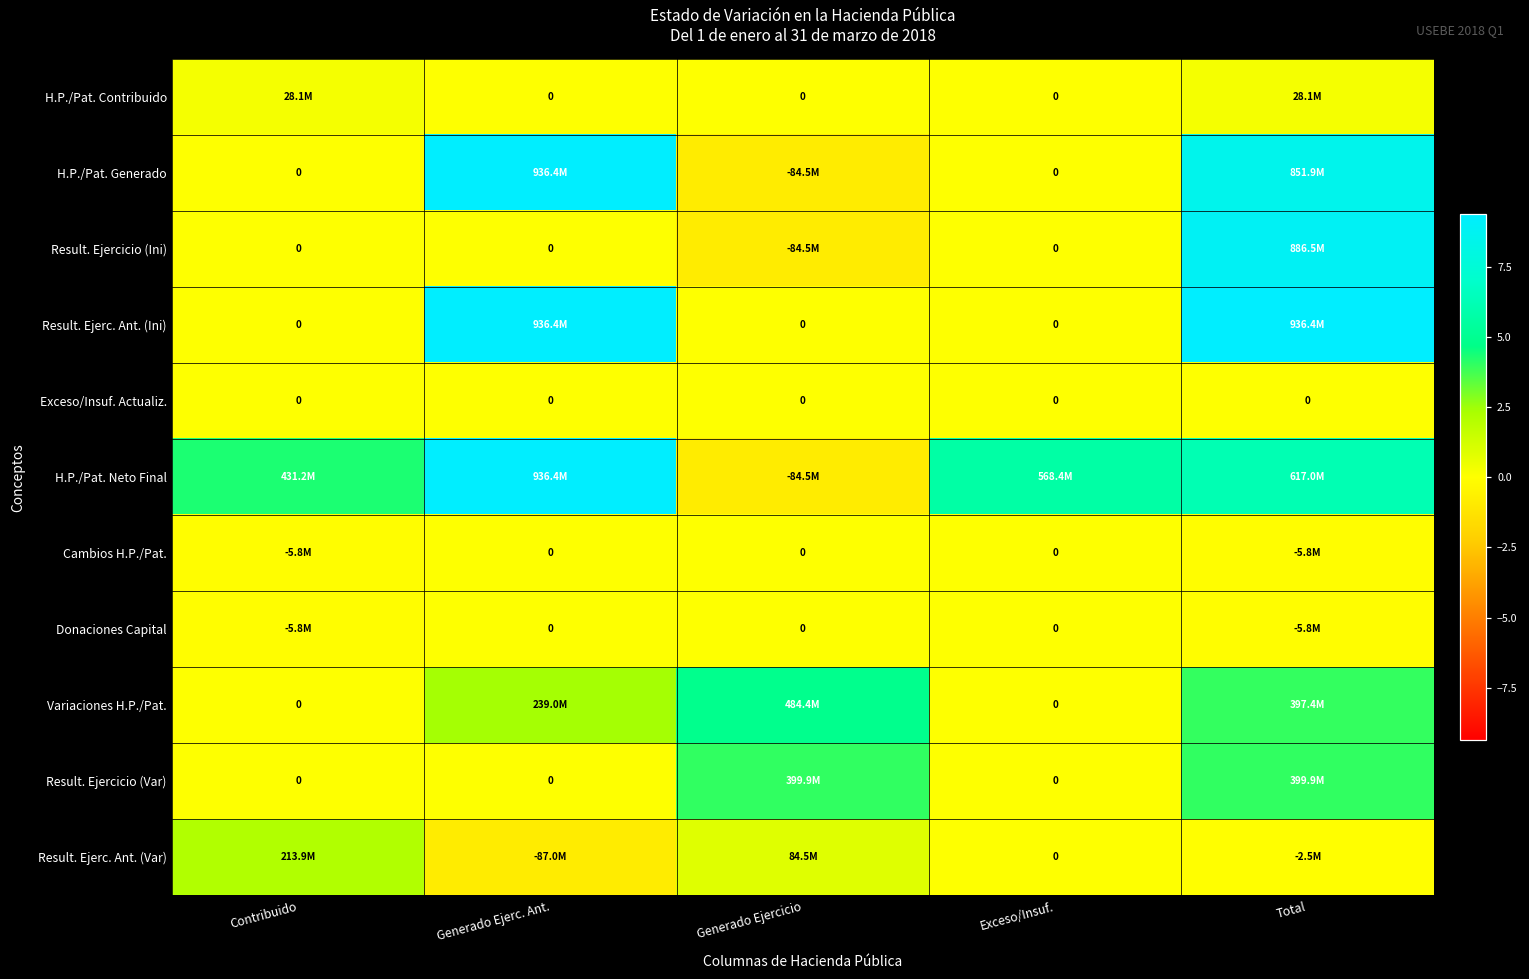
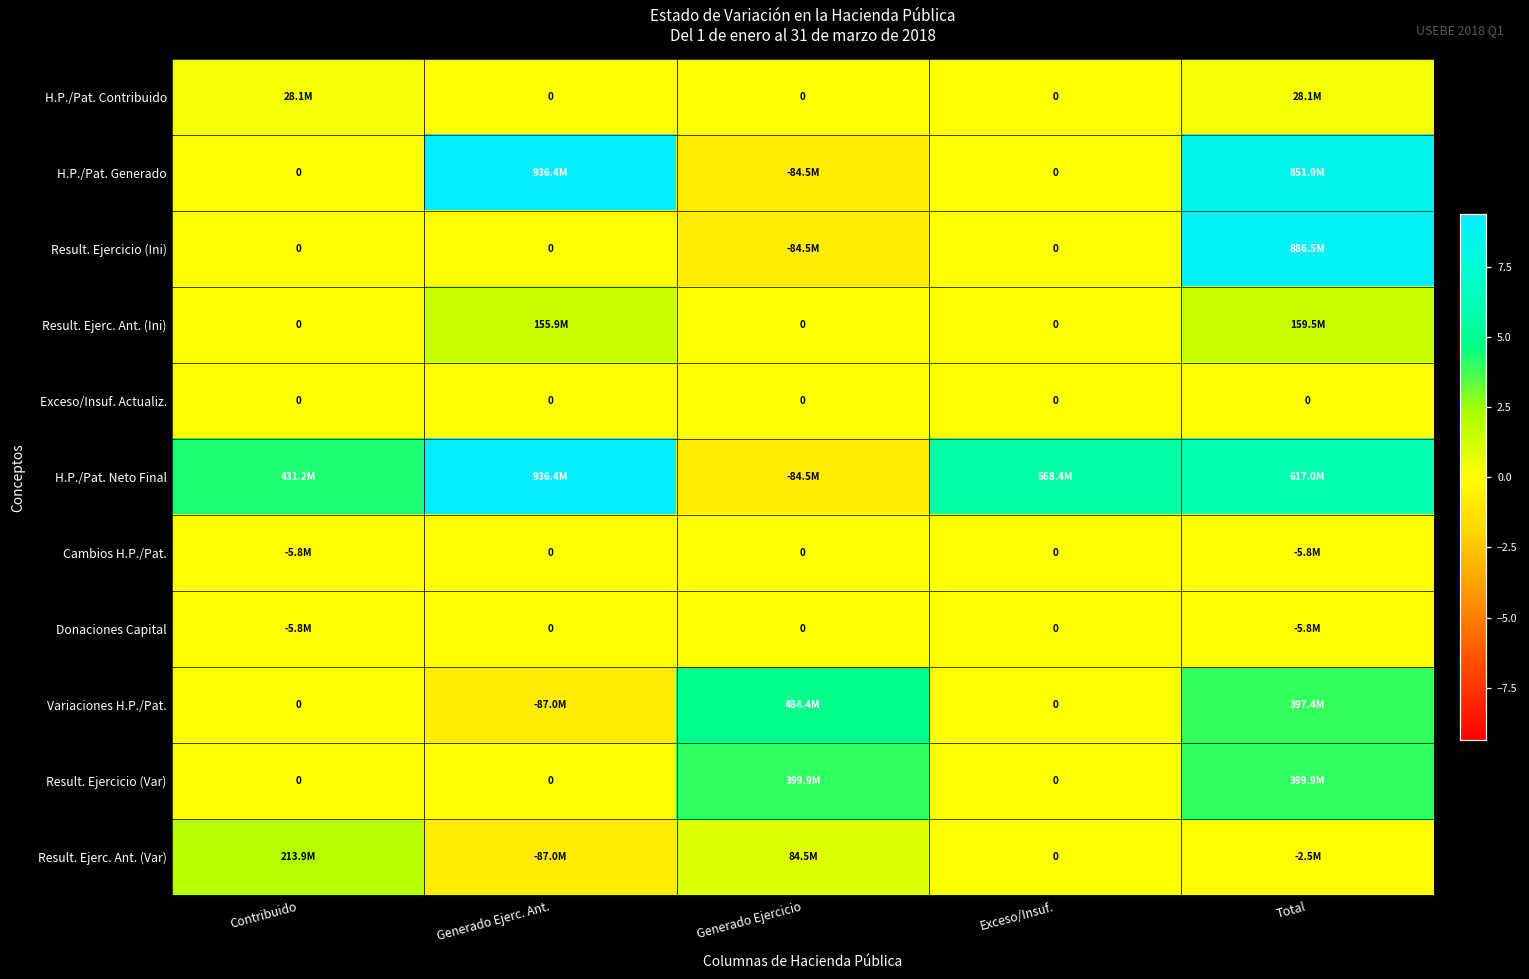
Result. Ejerc. Ant. (Ini), Generado Ejerc. Ant.: 936.4M -> 155.9M
Result. Ejerc. Ant. (Ini), Total: 936.4M -> 159.5M
Variaciones H.P./Pat., Generado Ejerc. Ant.: 239.0M -> -87.0M
